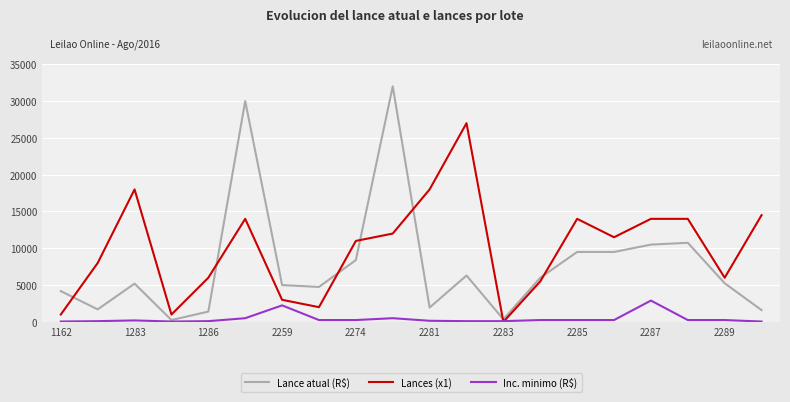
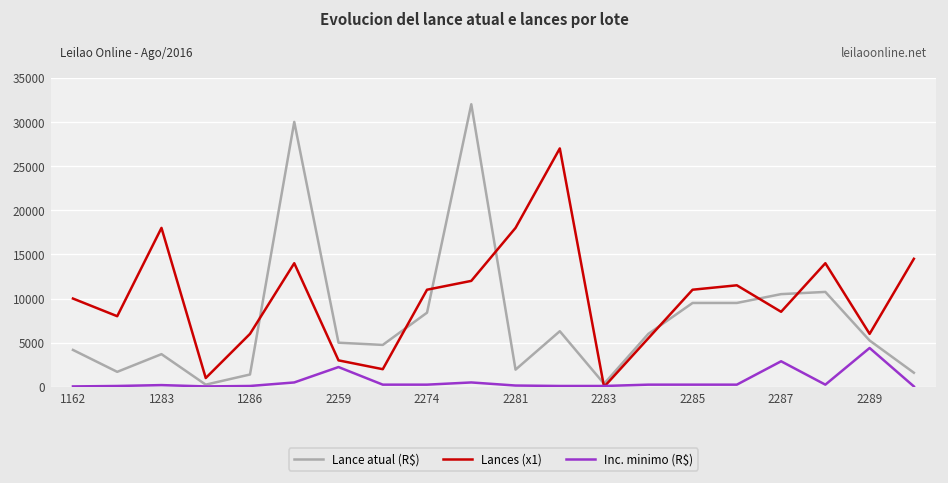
Lances (x1), 1162: 1000 -> 10000
Lance atual (R$), 1283: 5000 -> 4000
Lances (x1), 2285: 14000 -> 11000
Lances (x1), 2287: 14000 -> 9000
Inc. minimo (R$), 2289: 0 -> 4000
